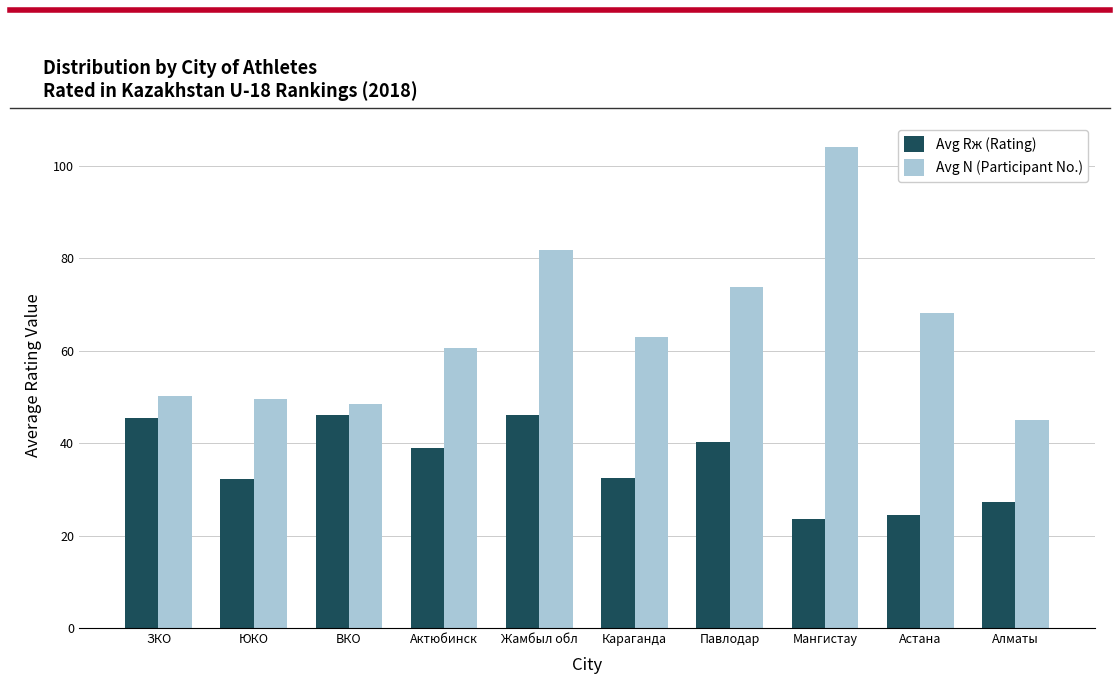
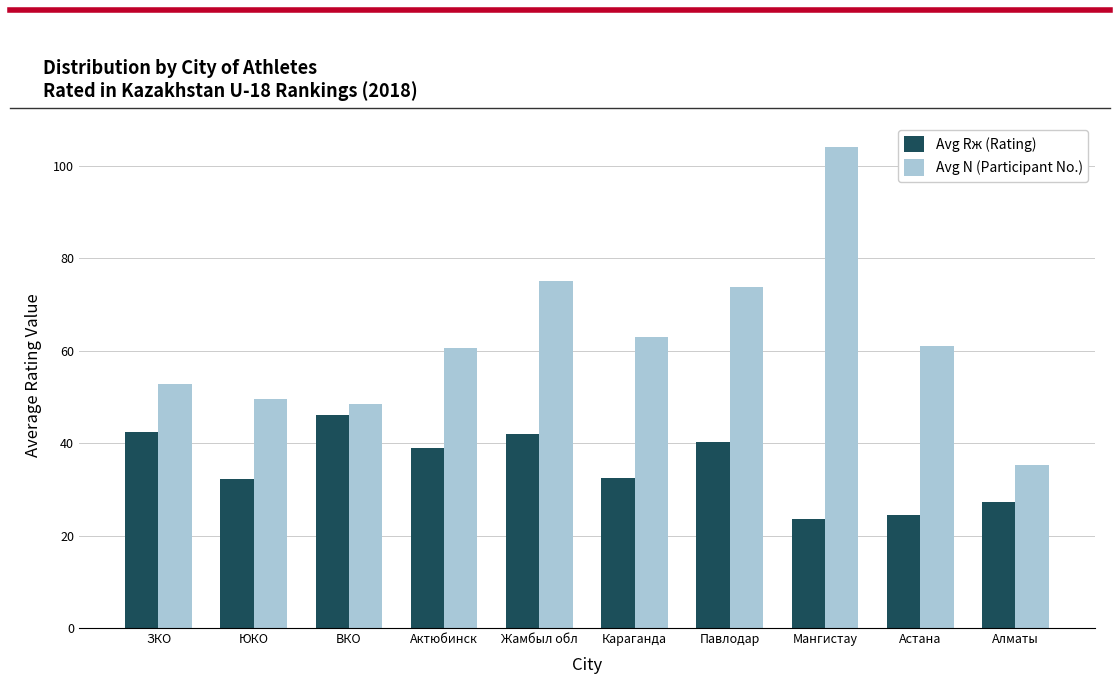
Avg Rж (Rating), ЗКО: 46 -> 42
Avg N (Participant No.), ЗКО: 50 -> 53
Avg Rж (Rating), Жамбыл обл: 46 -> 42
Avg N (Participant No.), Жамбыл обл: 82 -> 75
Avg N (Participant No.), Астана: 68 -> 61
Avg N (Participant No.), Алматы: 45 -> 35
